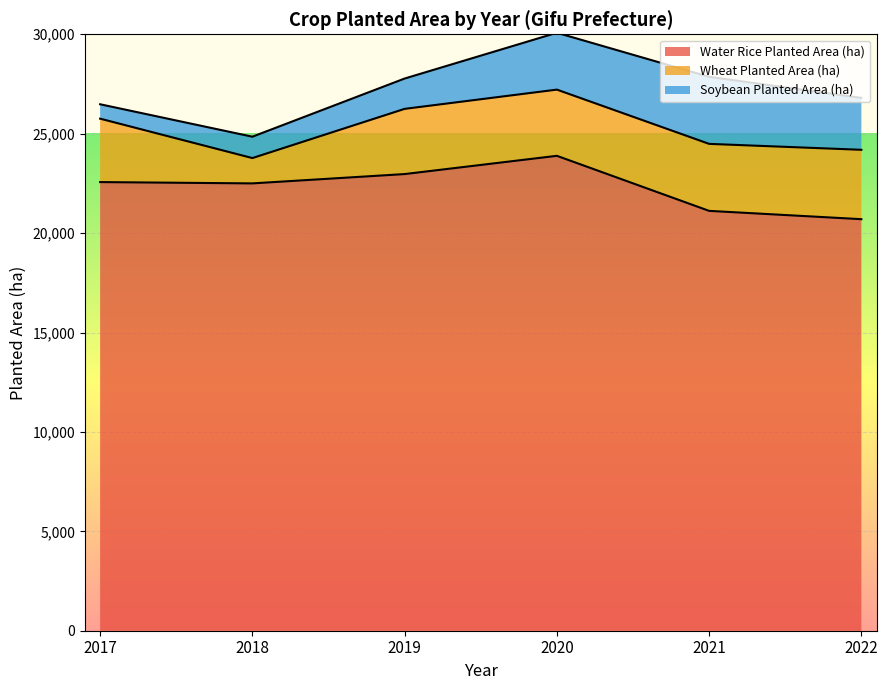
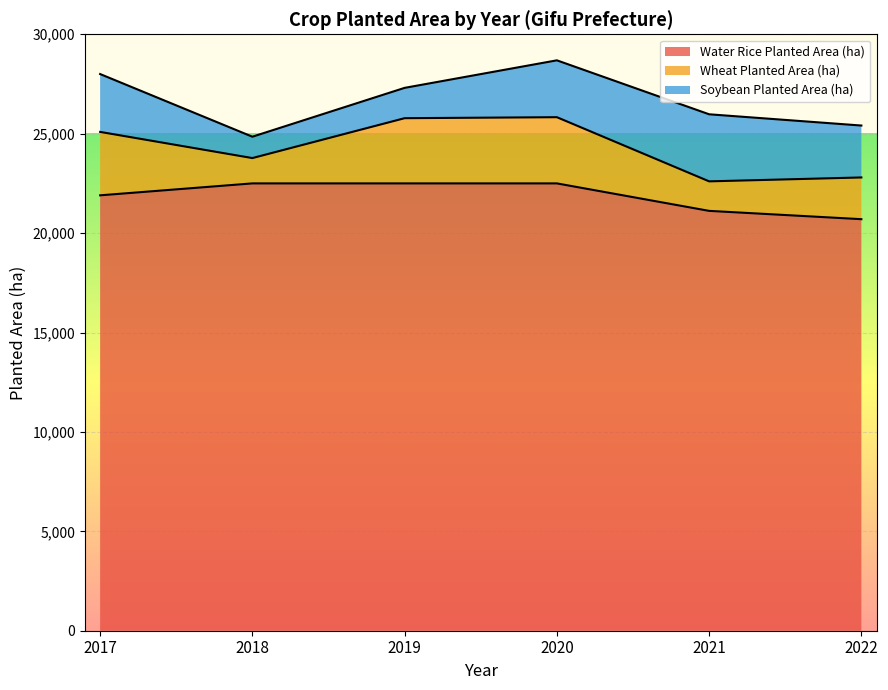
Water Rice Planted Area (ha), 2017: 22,600 -> 21,900
Soybean Planted Area (ha), 2017: 700 -> 2,900
Water Rice Planted Area (ha), 2019: 23,000 -> 22,500
Water Rice Planted Area (ha), 2020: 23,900 -> 22,500
Wheat Planted Area (ha), 2021: 3,400 -> 1,500
Wheat Planted Area (ha), 2022: 3,500 -> 2,100
